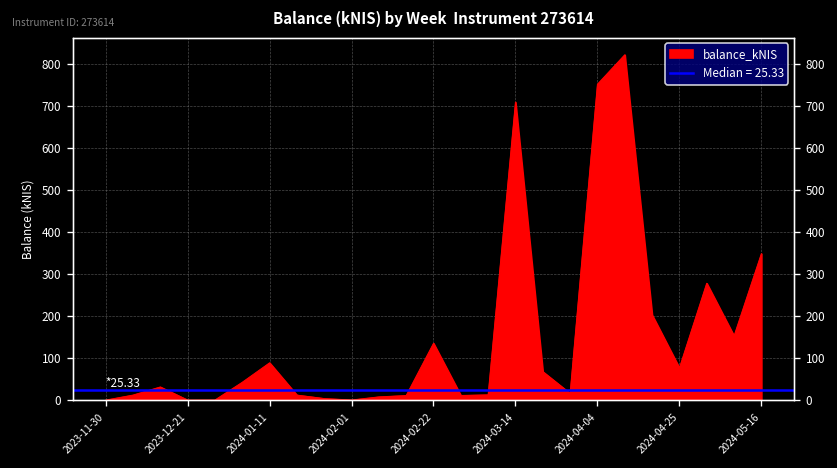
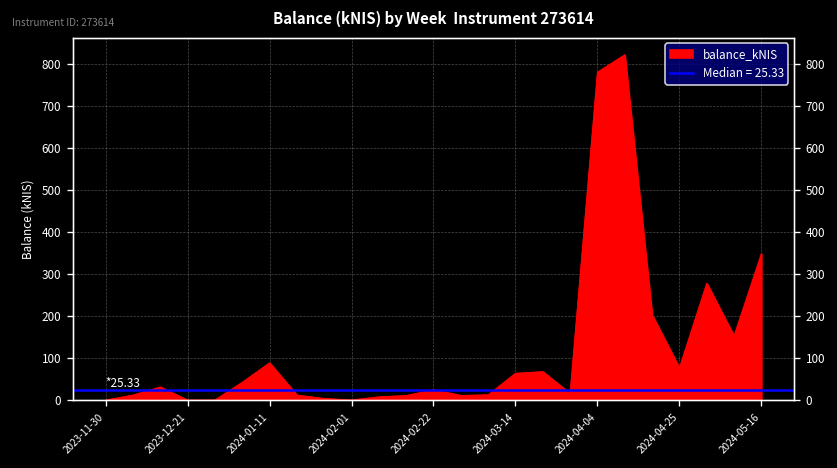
2024-02-22: 140 -> 30
2024-03-14: 710 -> 60
2024-04-04: 750 -> 780
